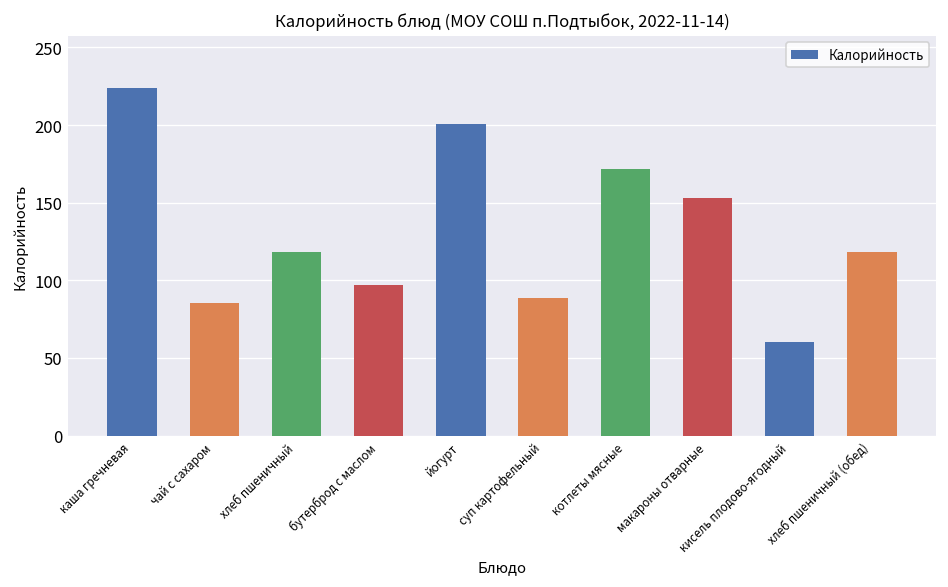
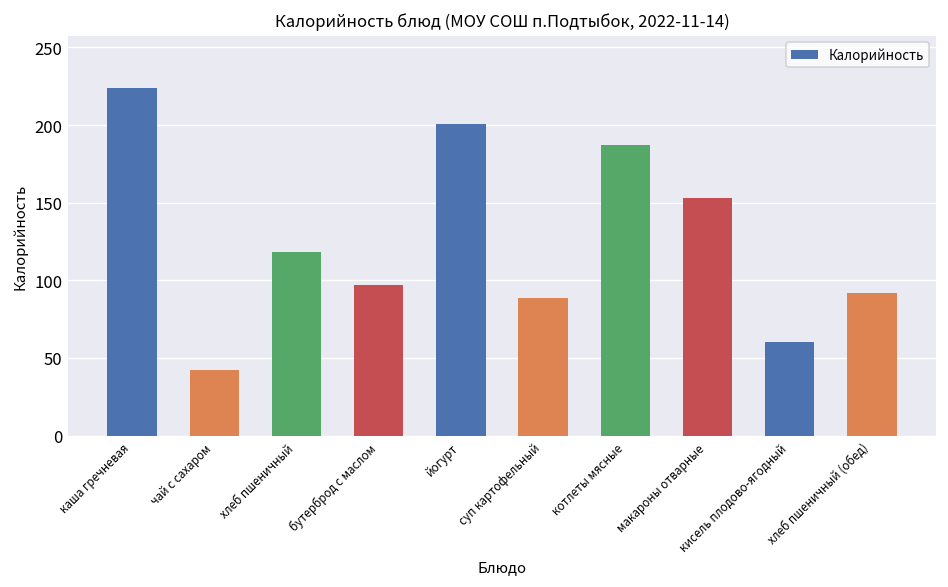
чай с сахаром: 86 -> 42
котлеты мясные: 172 -> 187
хлеб пшеничный (обед): 118 -> 92
